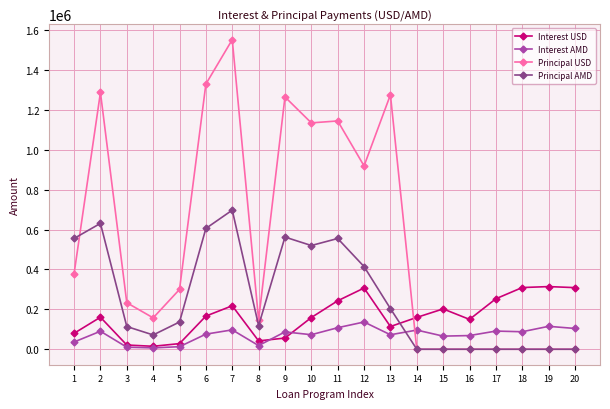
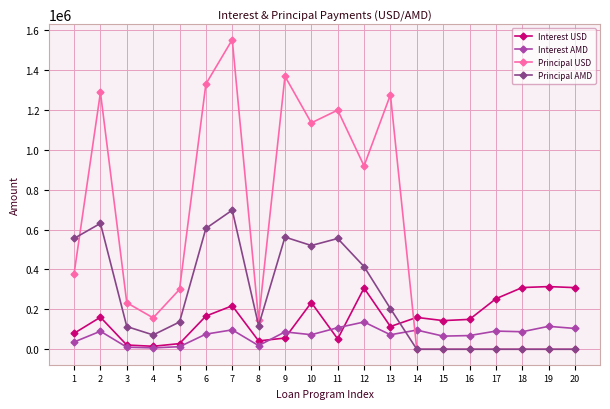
Principal USD, 9: 1260000 -> 1370000
Interest USD, 10: 160000 -> 230000
Interest USD, 11: 240000 -> 50000
Principal USD, 11: 1140000 -> 1200000
Interest USD, 15: 200000 -> 140000
